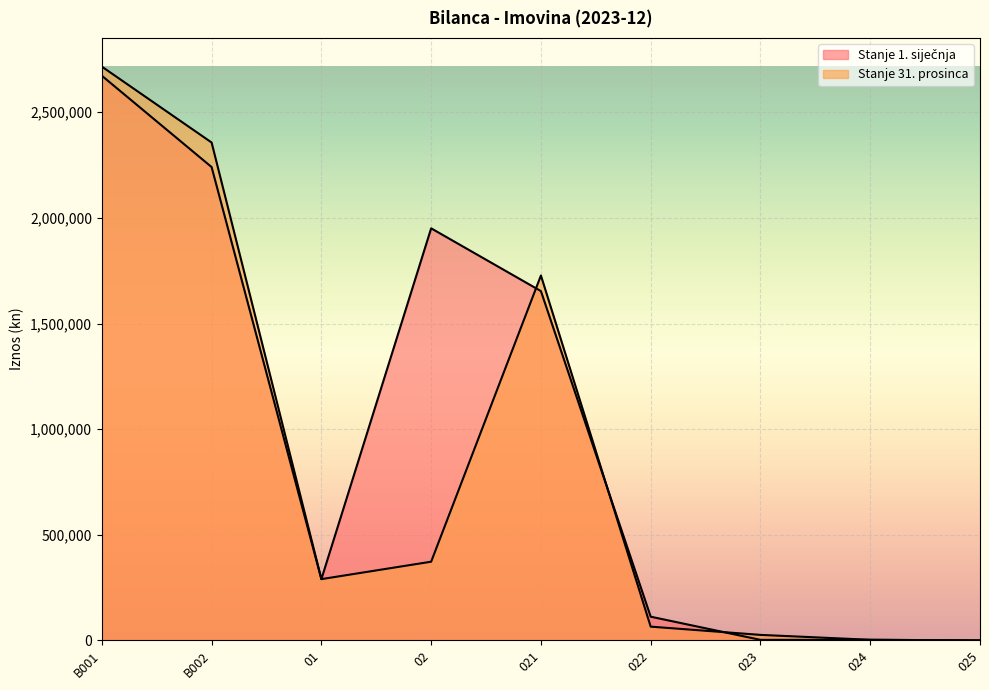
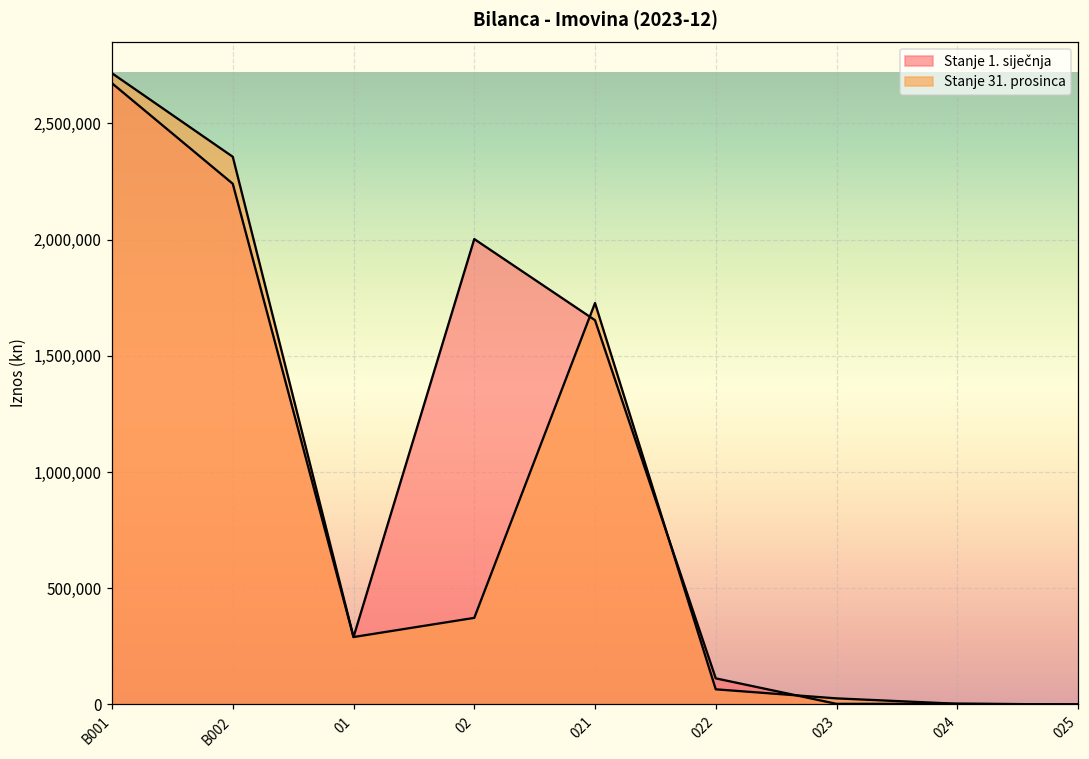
Stanje 1. siječnja, 02: 1,950,000 -> 2,000,000
